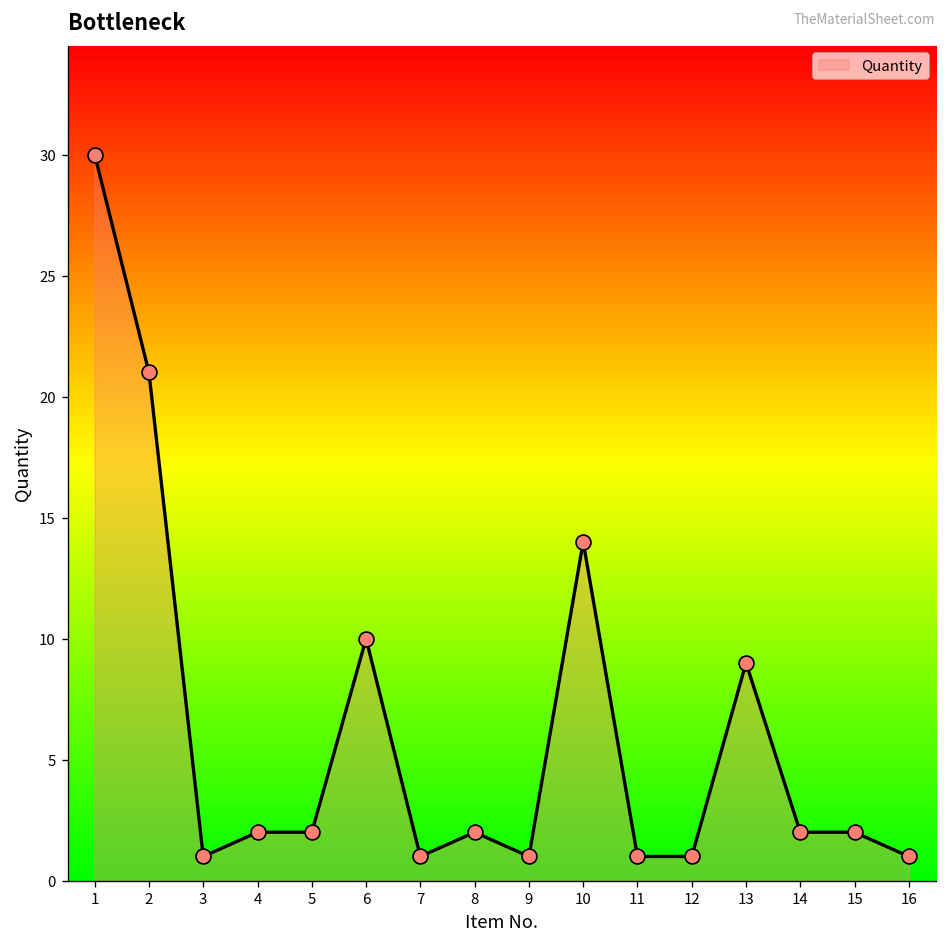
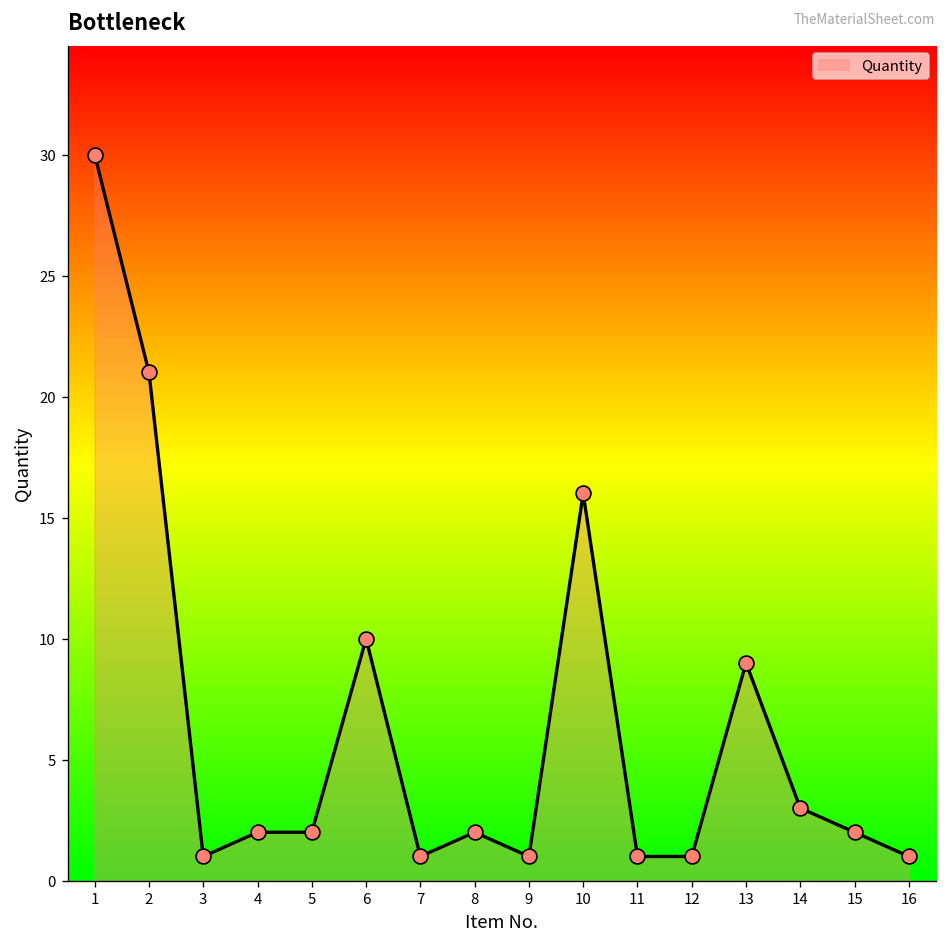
10: 14 -> 16
14: 2 -> 3
